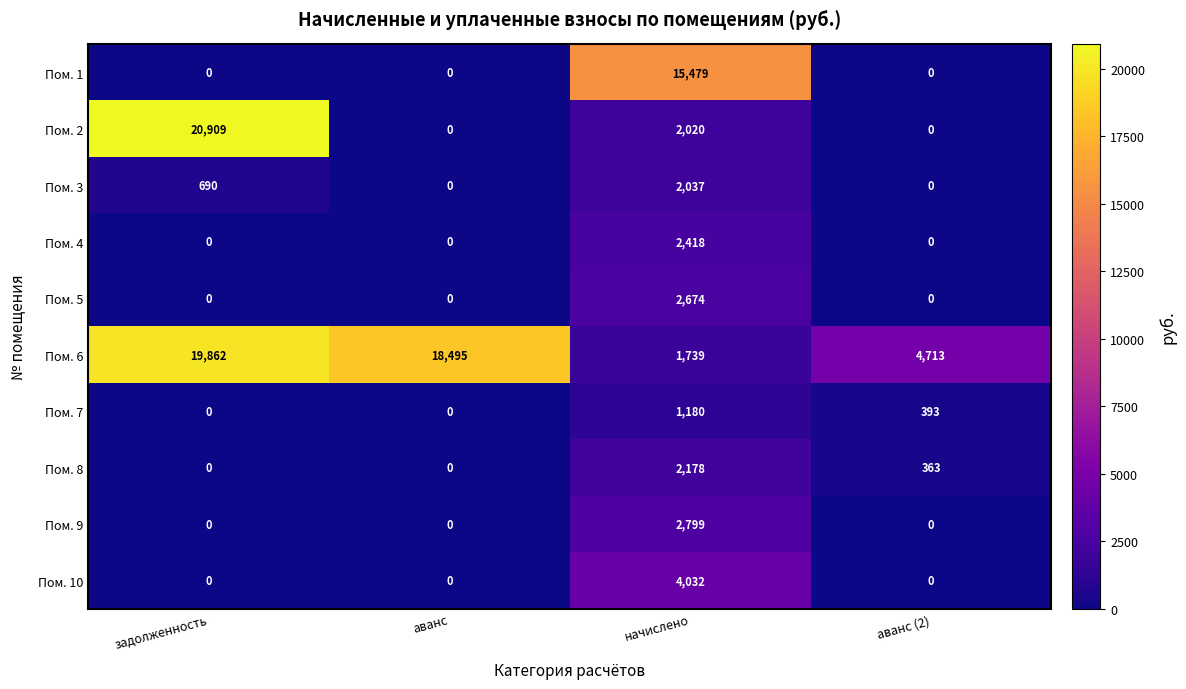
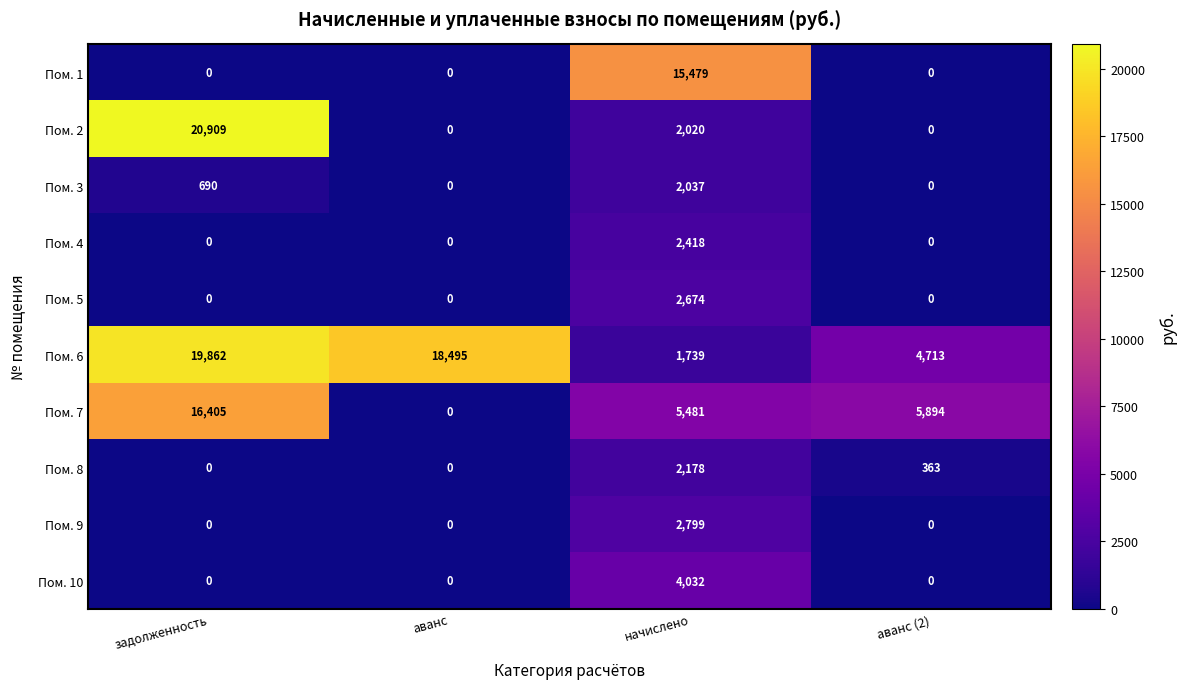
Пом. 7, задолженность: 0 -> 16,405
Пом. 7, начислено: 1,180 -> 5,481
Пом. 7, аванс (2): 393 -> 5,894
